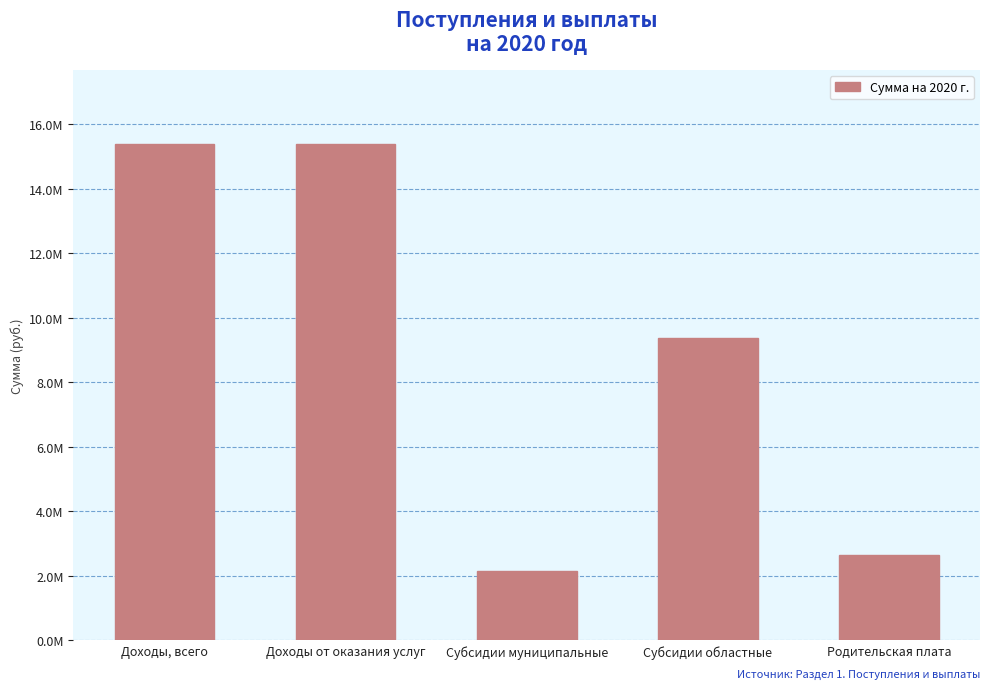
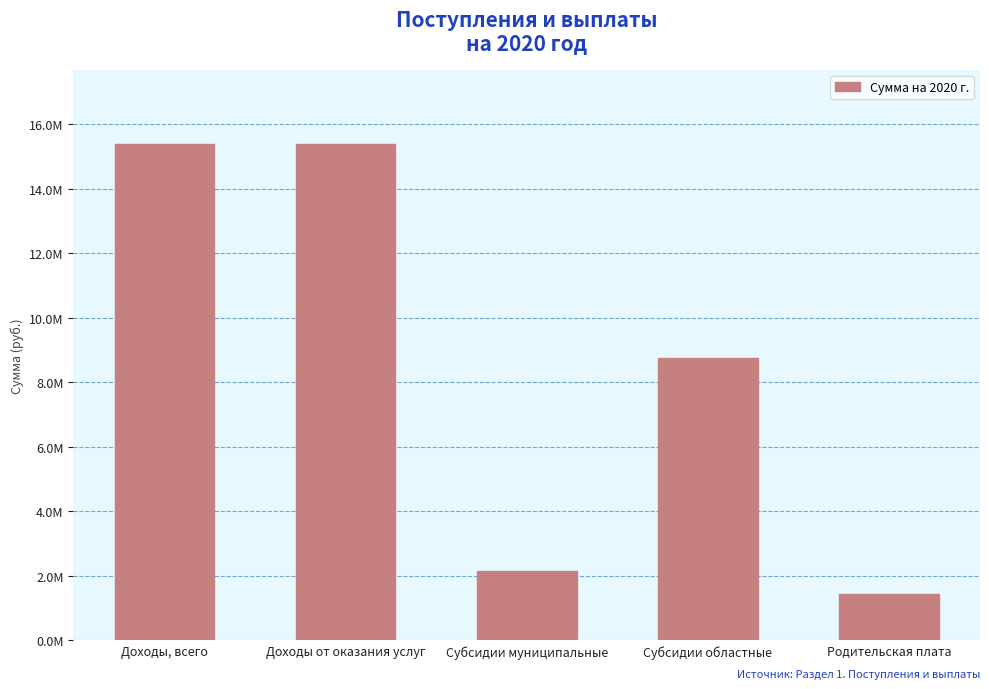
Субсидии областные: 9.4М -> 8.8М
Родительская плата: 2.6М -> 1.4М
